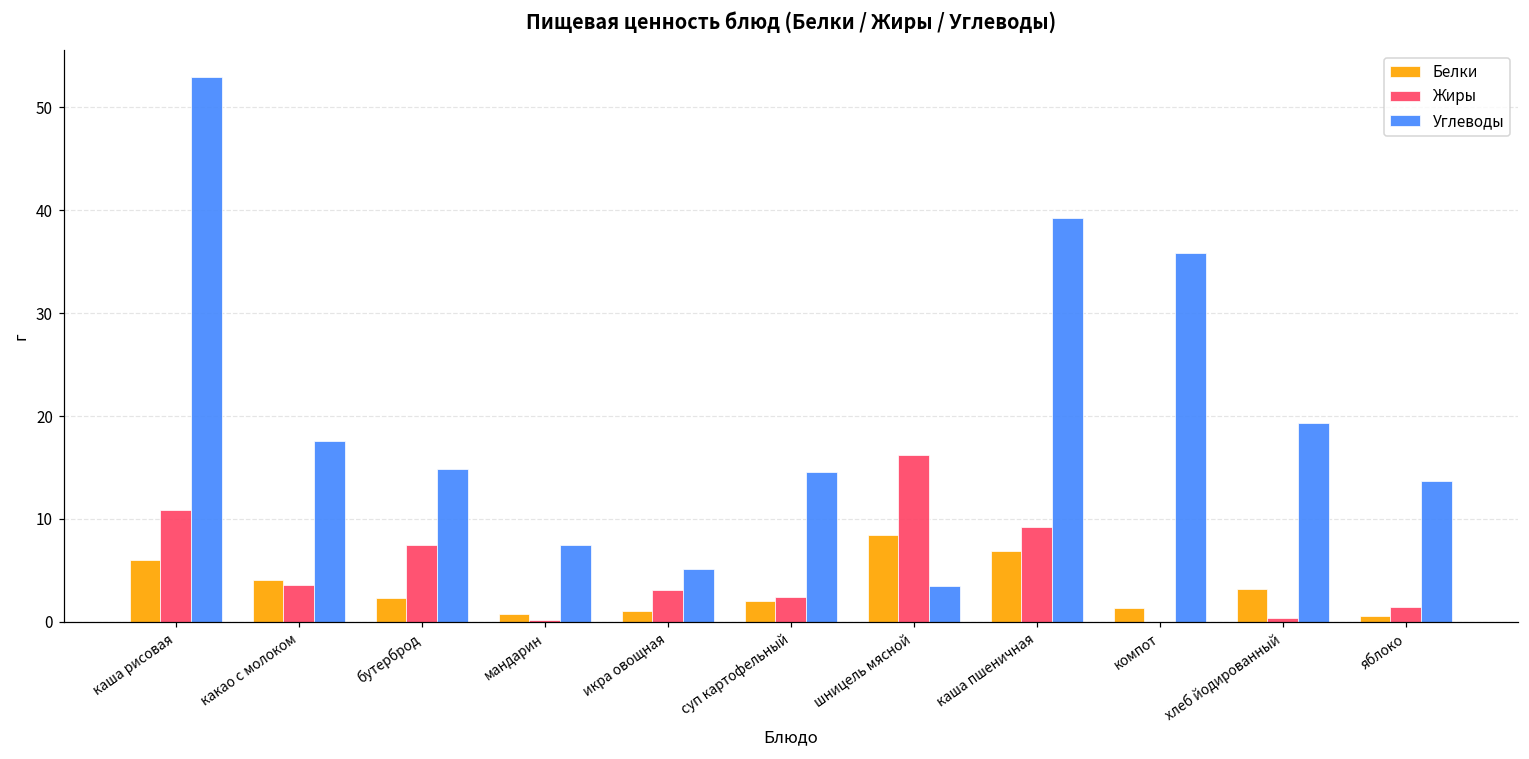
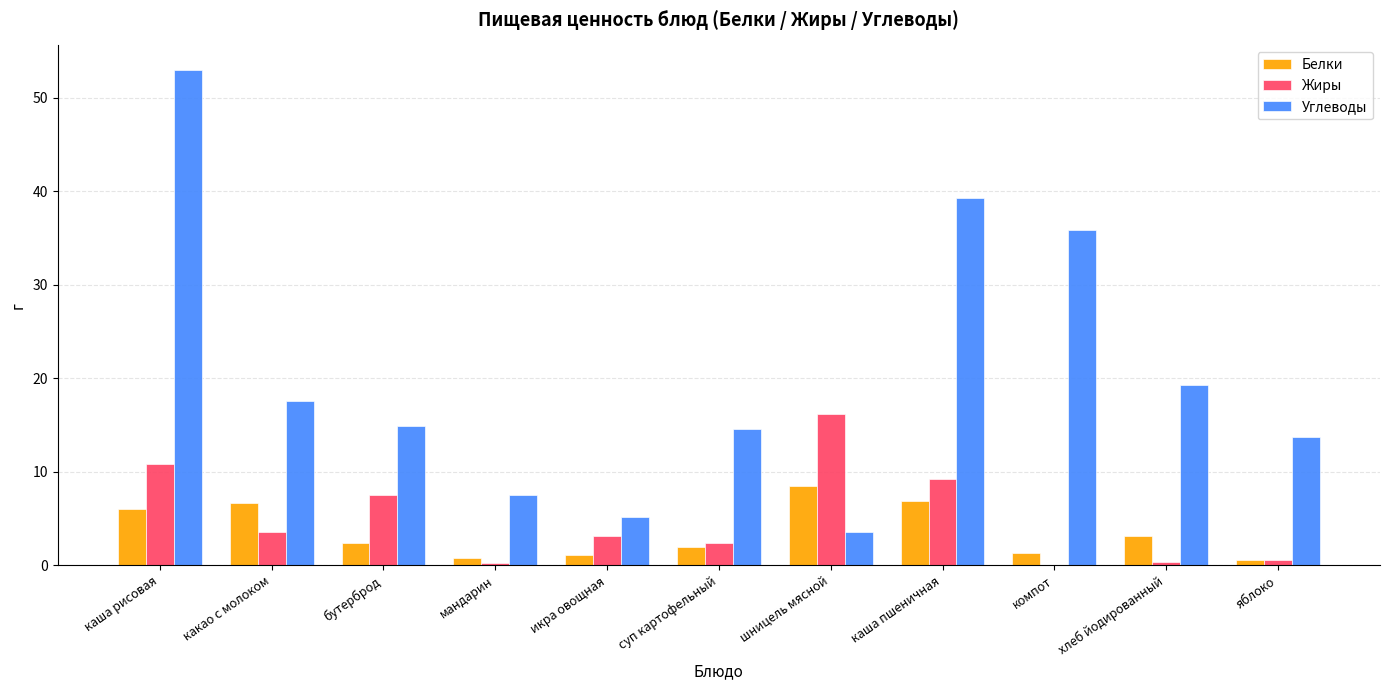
Белки, какао с молоком: 4 -> 7
Жиры, яблоко: 1.4 -> 0.6
